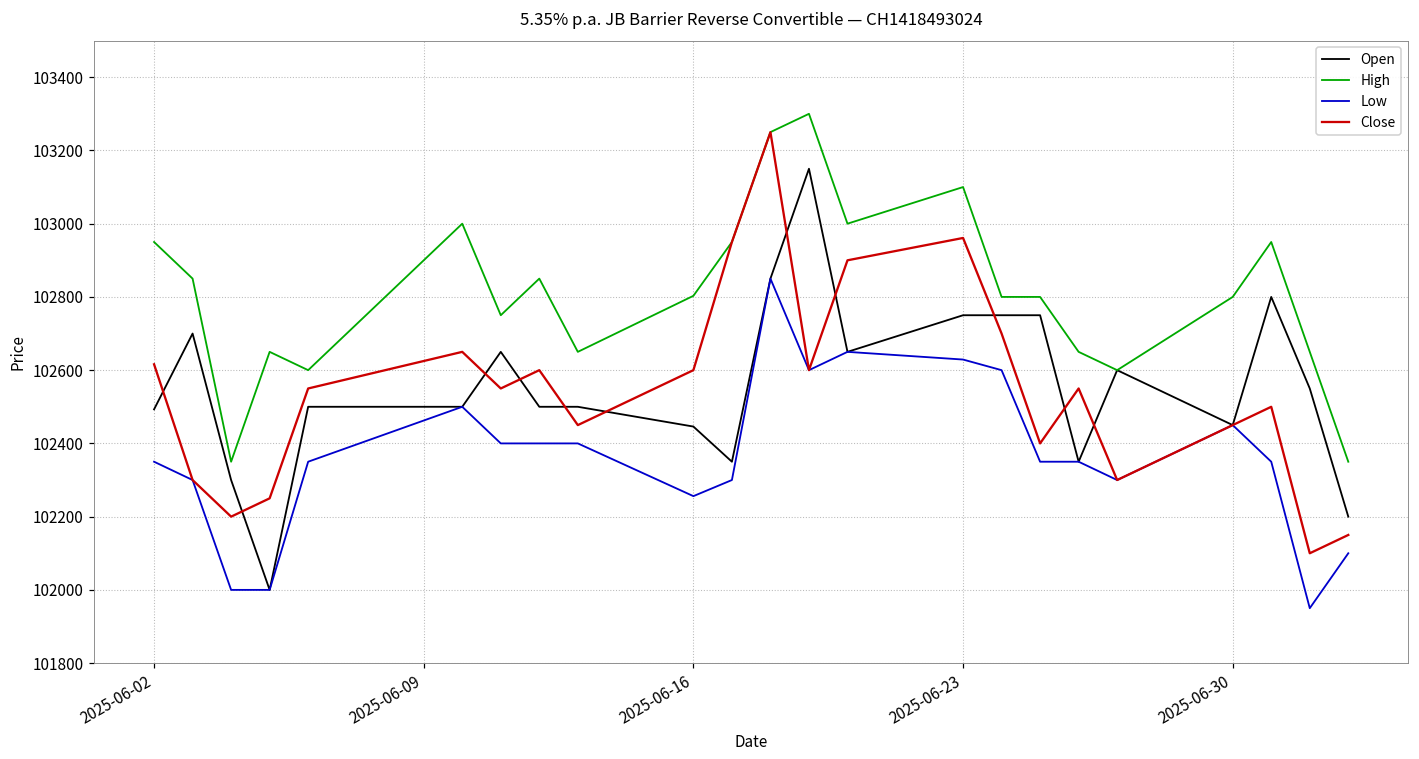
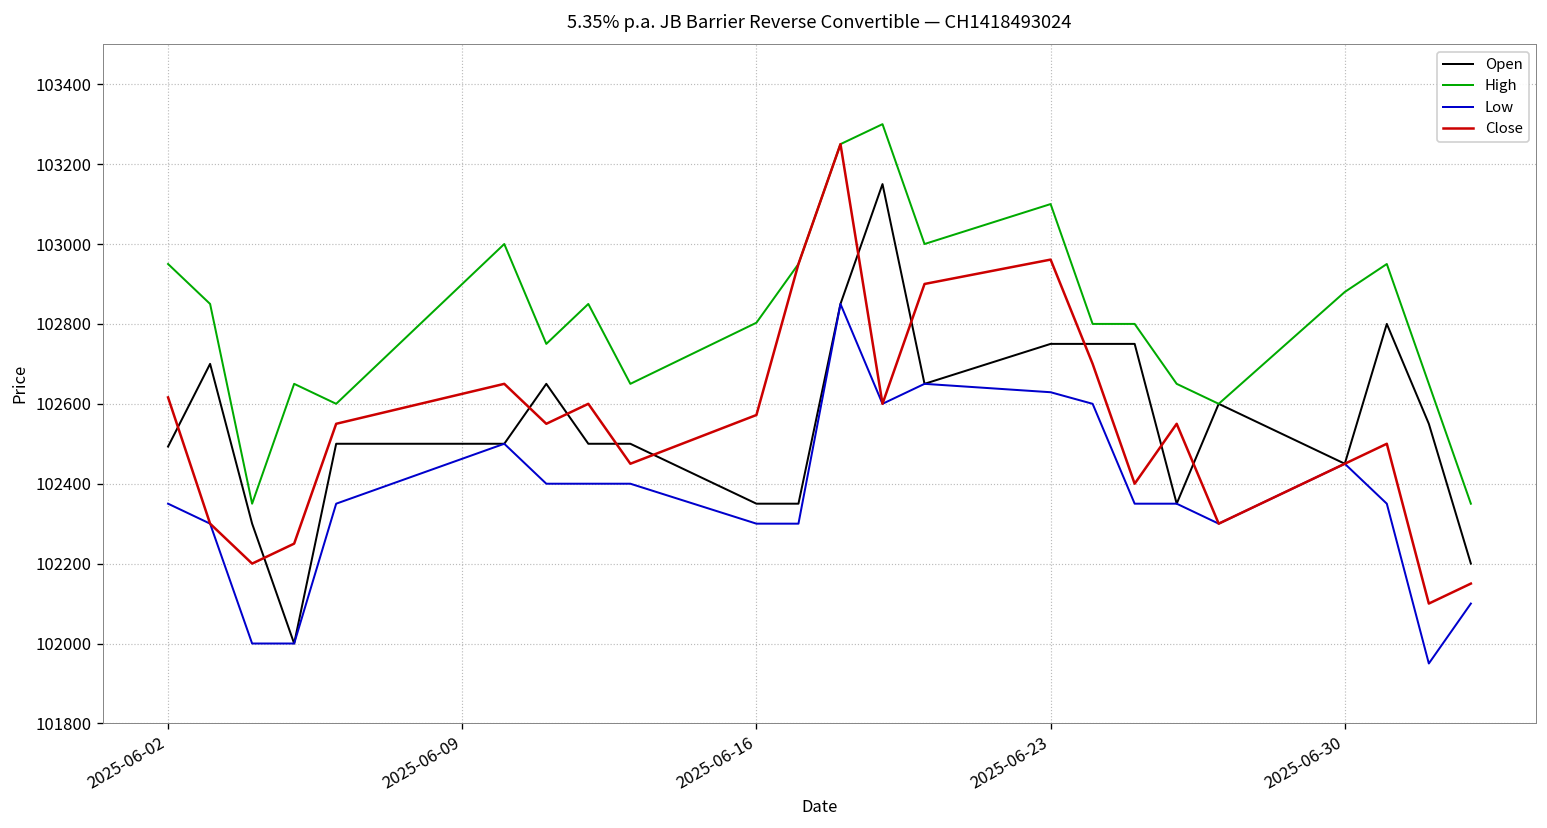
Open, 2025-06-16: 102450 -> 102350
Low, 2025-06-16: 102260 -> 102300
Close, 2025-06-16: 102600 -> 102570
High, 2025-06-30: 102800 -> 102880
